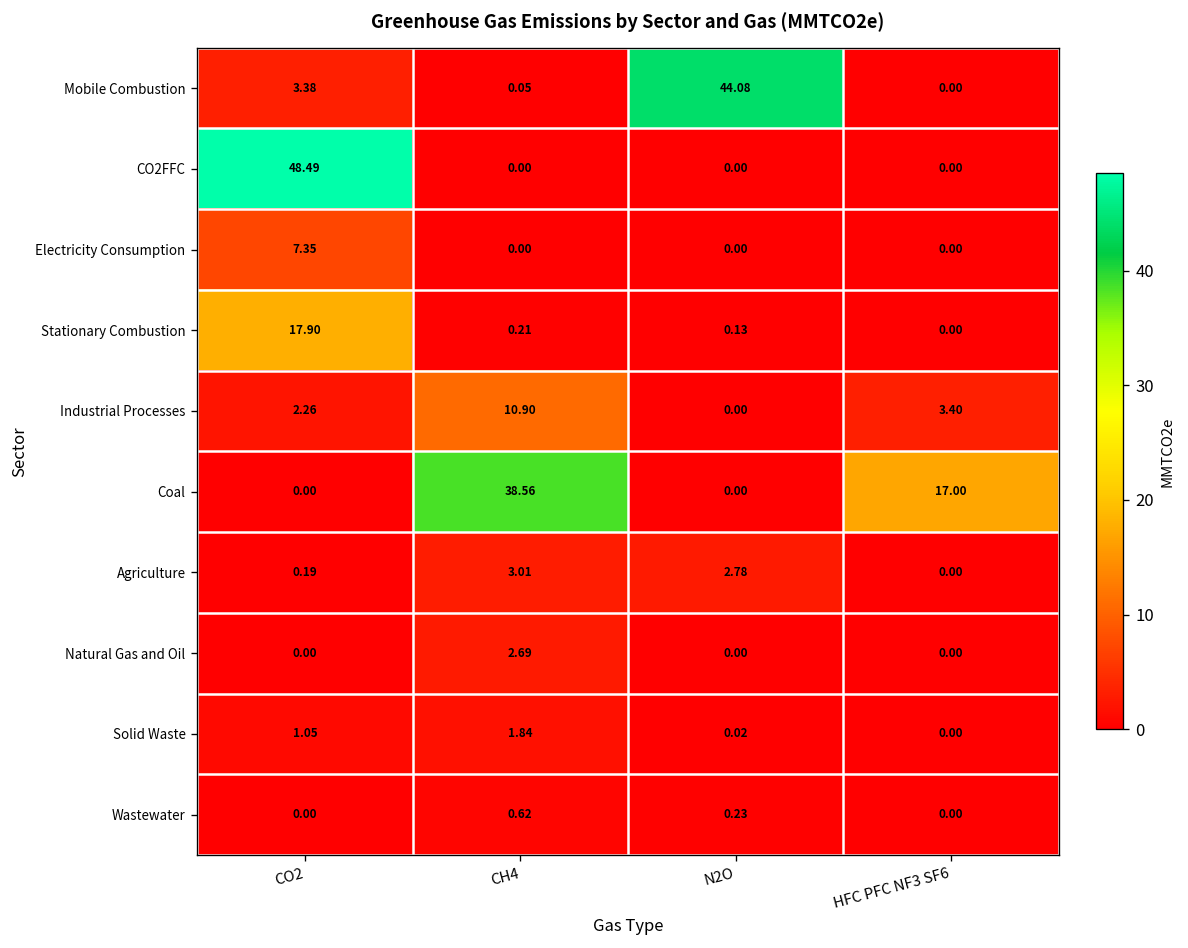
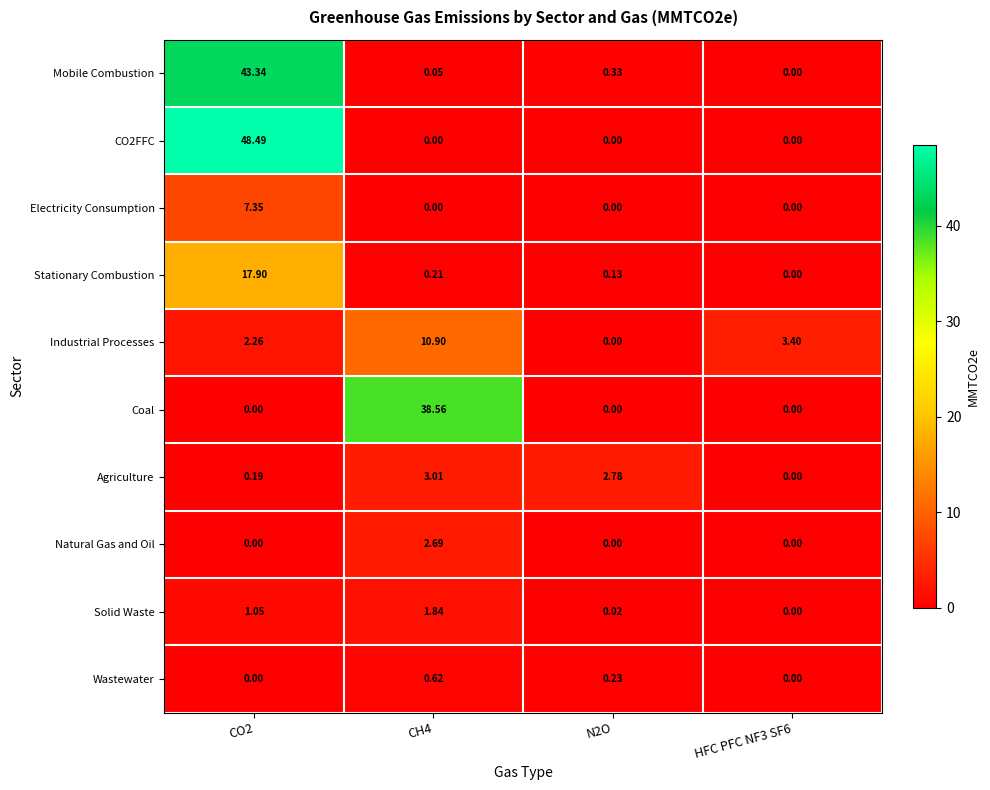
Mobile Combustion, CO2: 3.38 -> 43.34
Mobile Combustion, N2O: 44.08 -> 0.33
Coal, HFC PFC NF3 SF6: 17.00 -> 0.00
